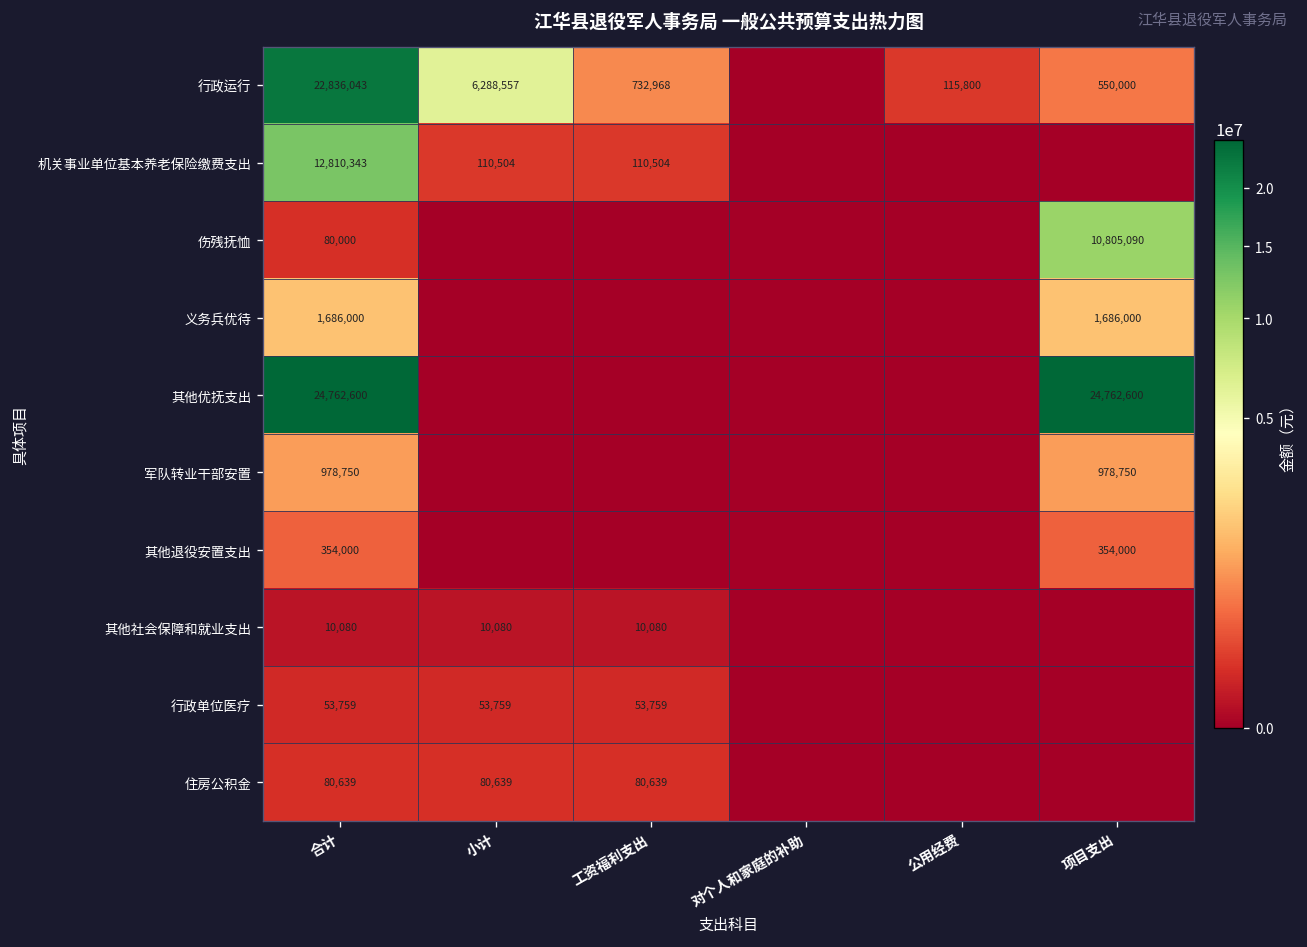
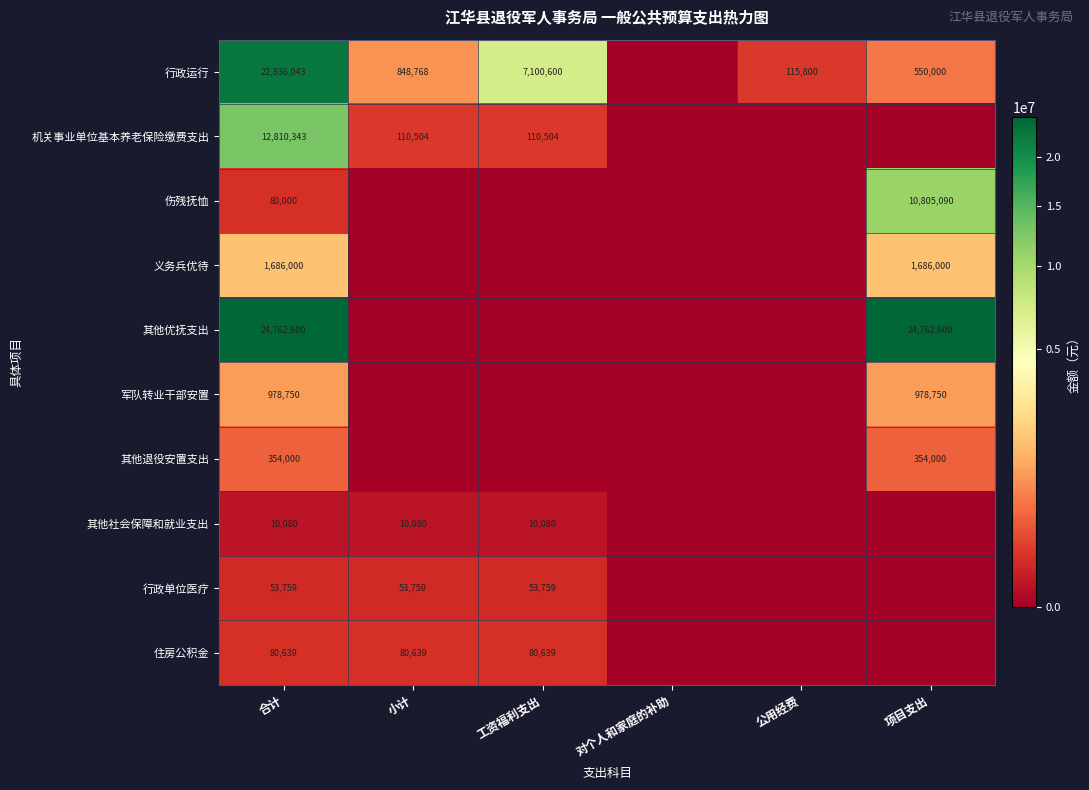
行政运行, 小计: 6,288,557 -> 848,768
行政运行, 工资福利支出: 732,968 -> 7,100,600
